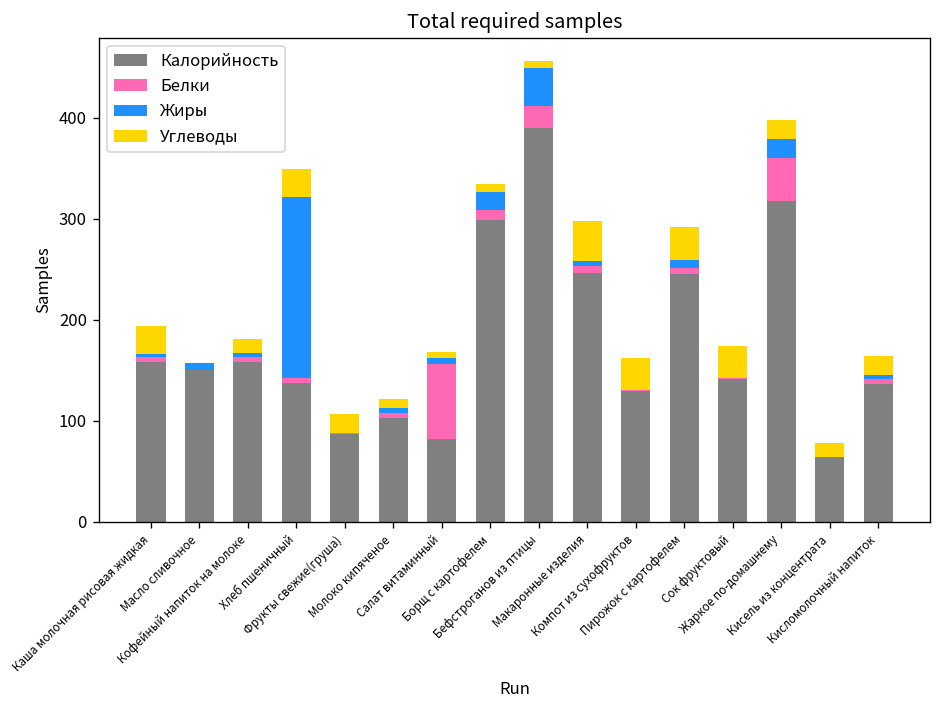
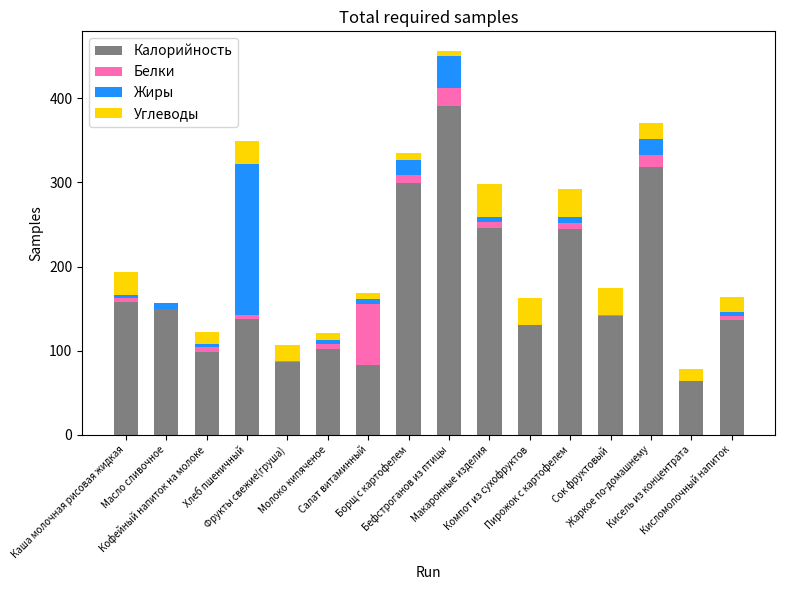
Калорийность, Кофейный напиток на молоке: 160 -> 100
Белки, Жаркое по-домашнему: 40 -> 10
